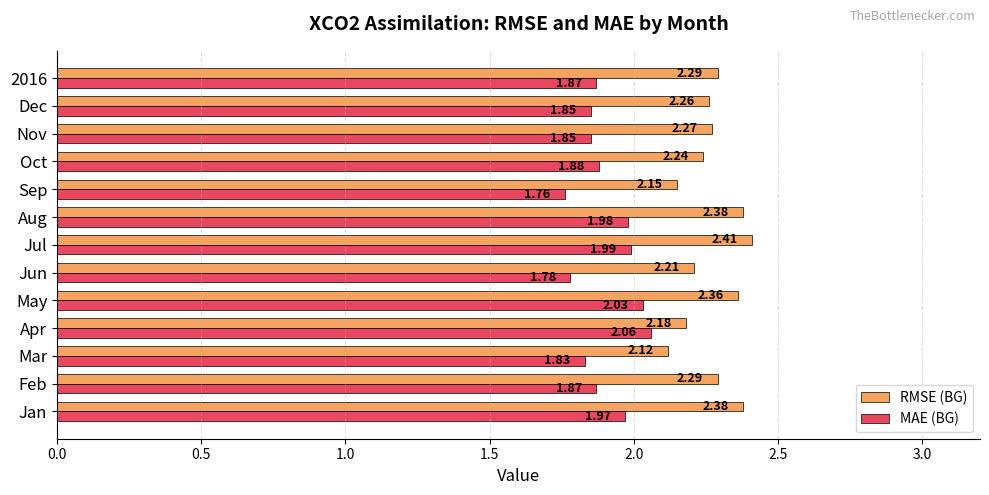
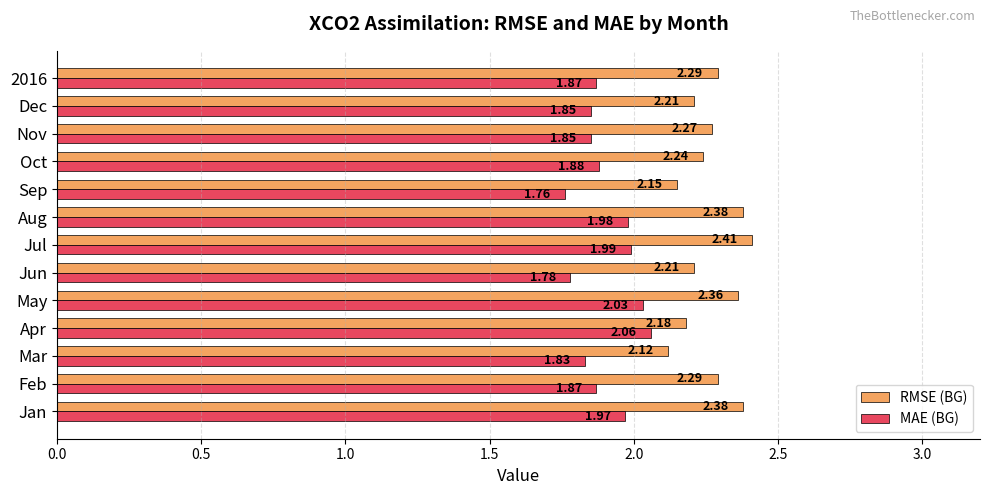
RMSE (BG), Dec: 2.26 -> 2.21
